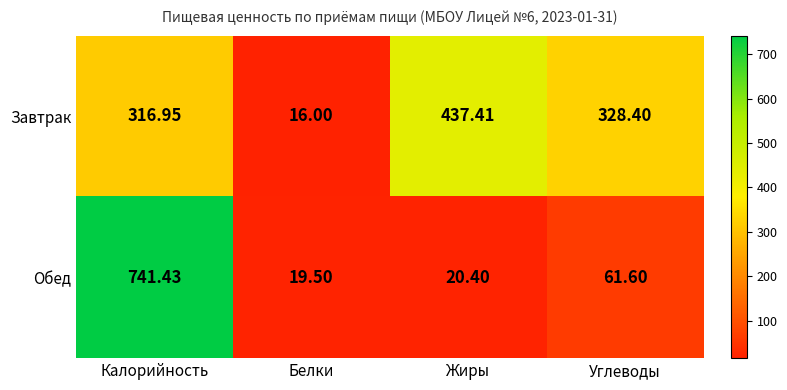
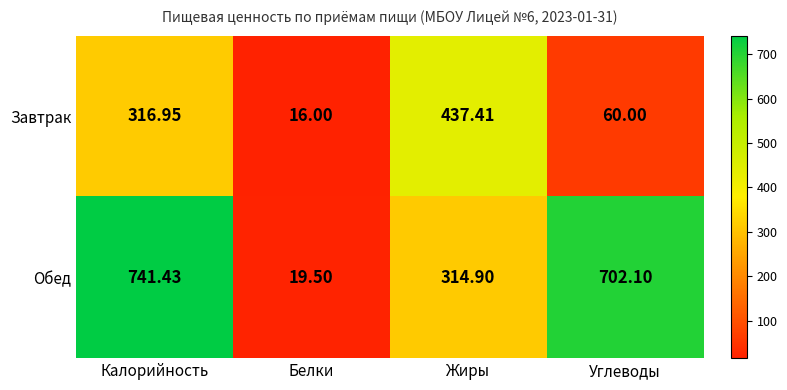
Завтрак, Углеводы: 328.40 -> 60.00
Обед, Жиры: 20.40 -> 314.90
Обед, Углеводы: 61.60 -> 702.10
